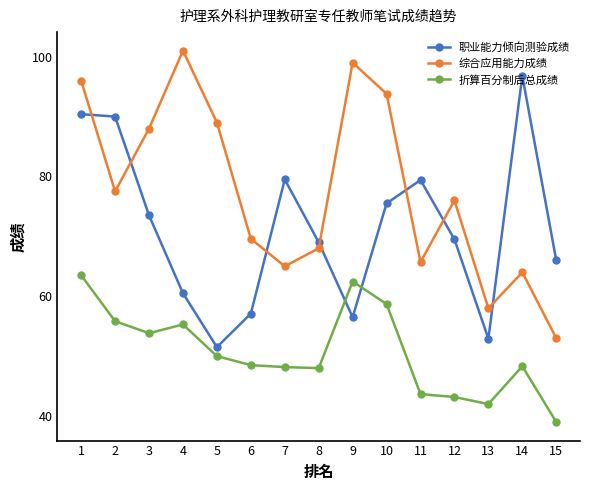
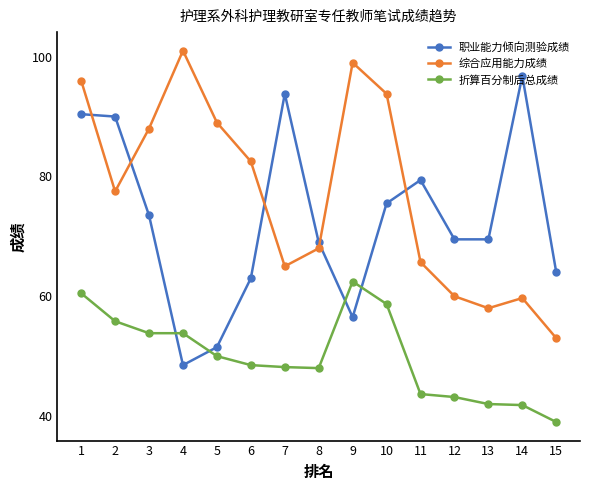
折算百分制后总成绩, 1: 64 -> 61
职业能力倾向测验成绩, 4: 61 -> 49
折算百分制后总成绩, 4: 55 -> 54
职业能力倾向测验成绩, 6: 57 -> 63
综合应用能力成绩, 6: 70 -> 83
职业能力倾向测验成绩, 7: 80 -> 94
综合应用能力成绩, 12: 76 -> 60
职业能力倾向测验成绩, 13: 53 -> 70
综合应用能力成绩, 14: 64 -> 60
折算百分制后总成绩, 14: 48 -> 42
职业能力倾向测验成绩, 15: 66 -> 64
